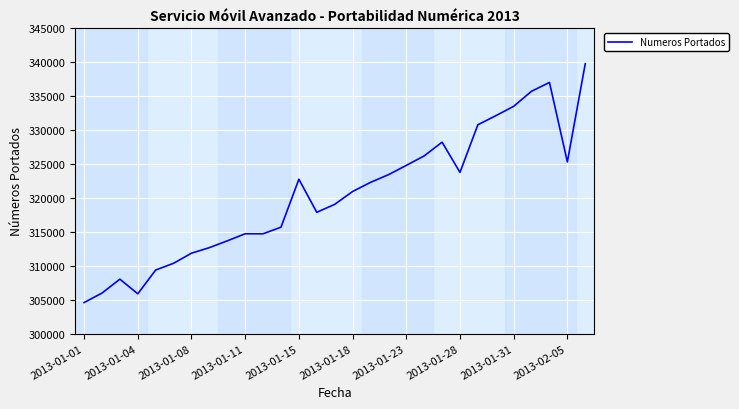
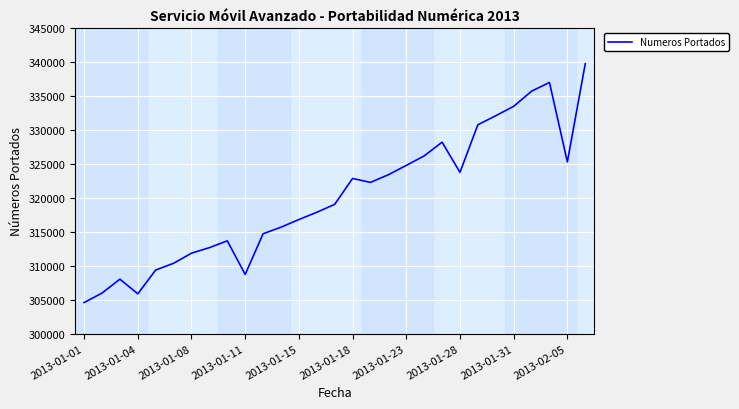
2013-01-11: 315000 -> 309000
2013-01-15: 323000 -> 317000
2013-01-18: 321000 -> 323000
